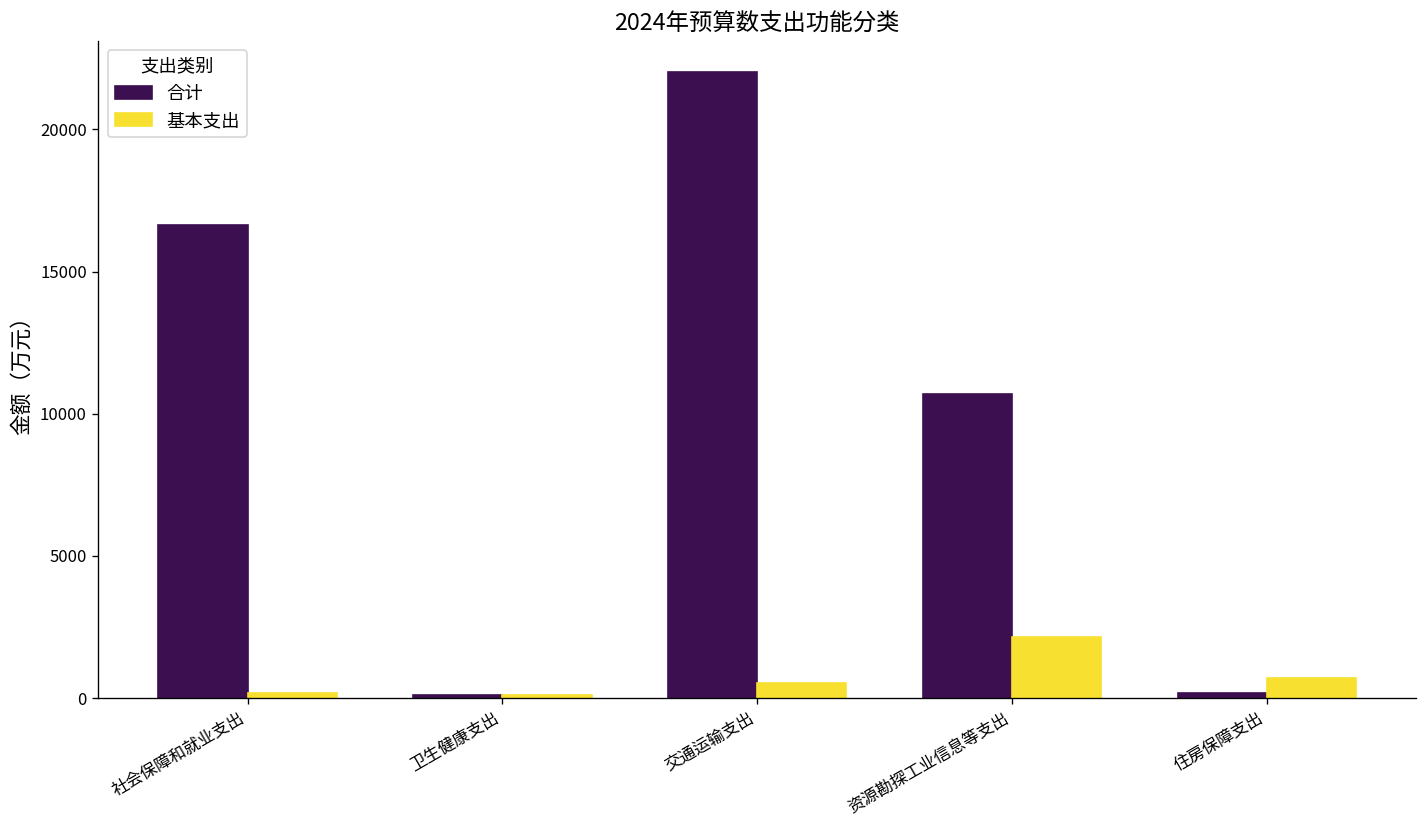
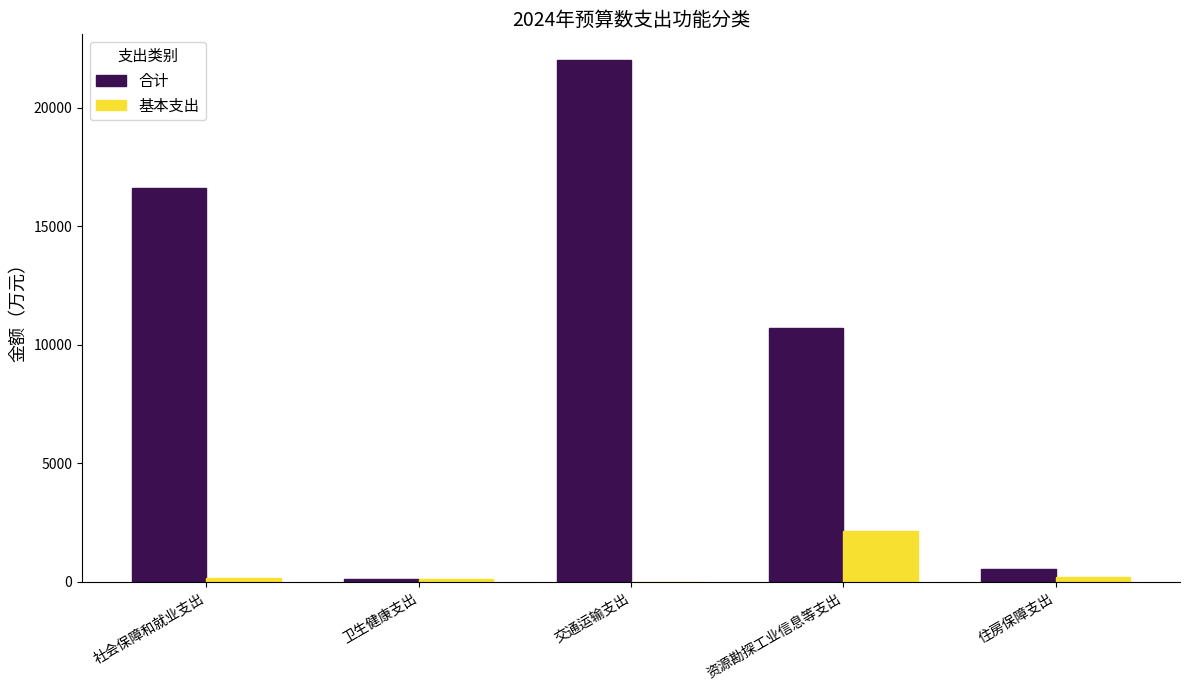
基本支出, 交通运输支出: 600 -> 0
合计, 住房保障支出: 200 -> 600
基本支出, 住房保障支出: 700 -> 200
